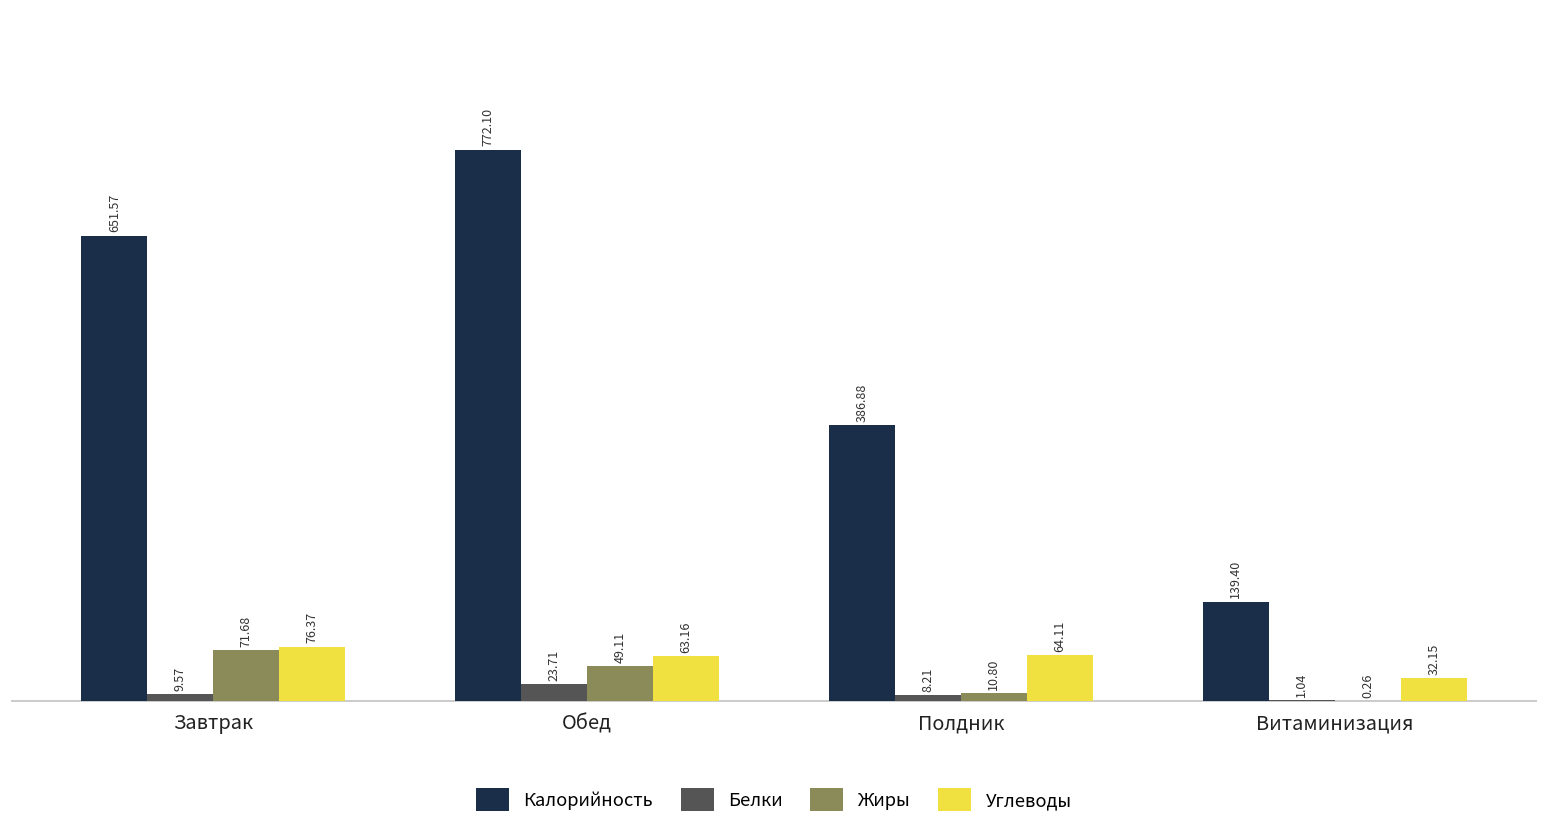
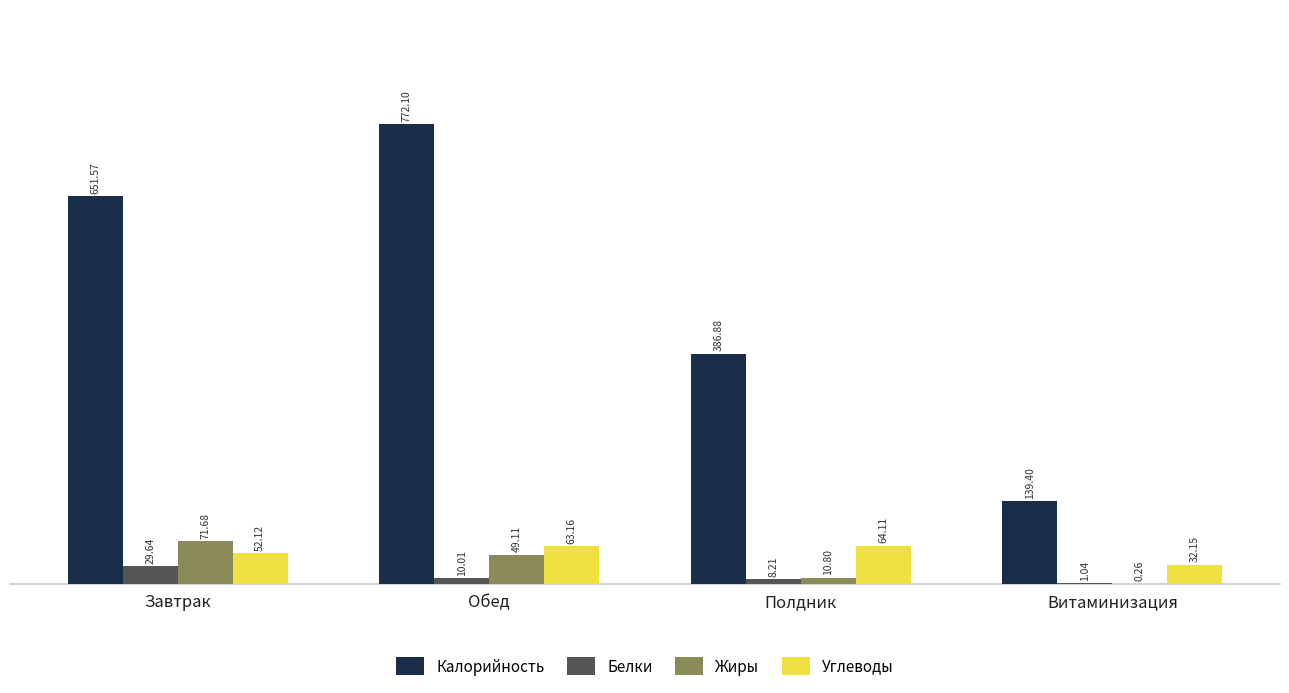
Белки, Завтрак: 9.57 -> 29.64
Углеводы, Завтрак: 76.37 -> 52.12
Белки, Обед: 23.71 -> 10.01
